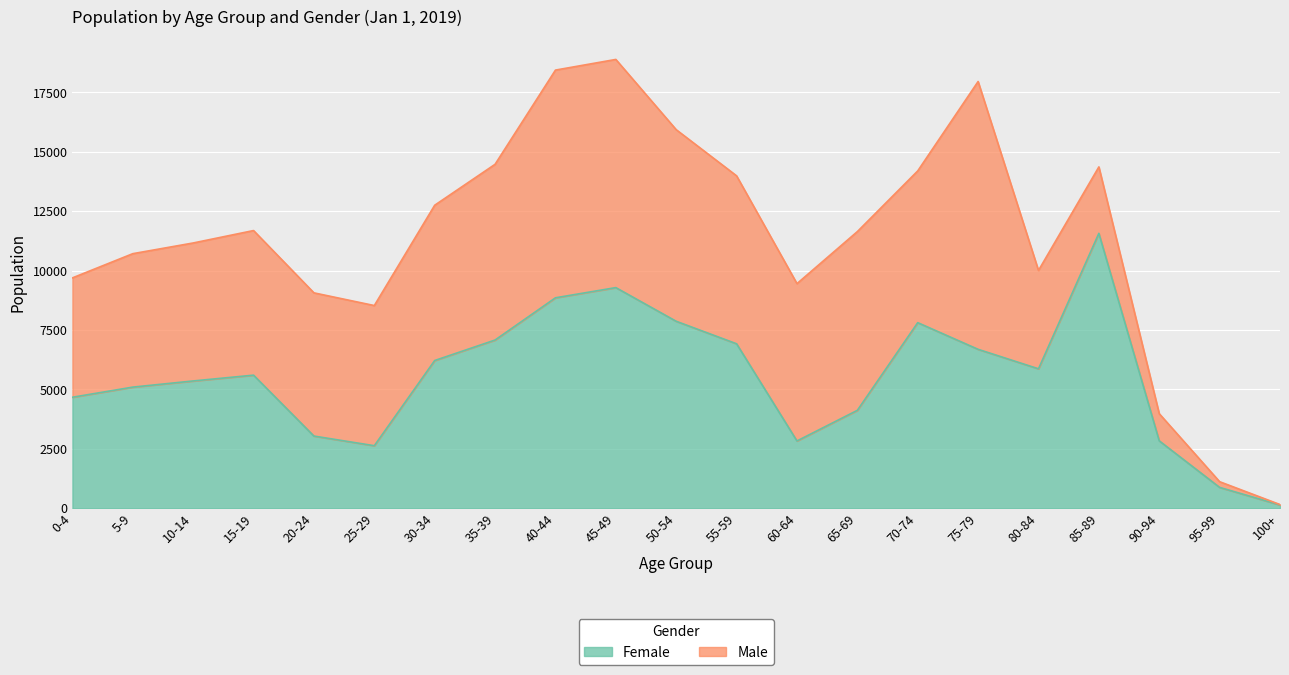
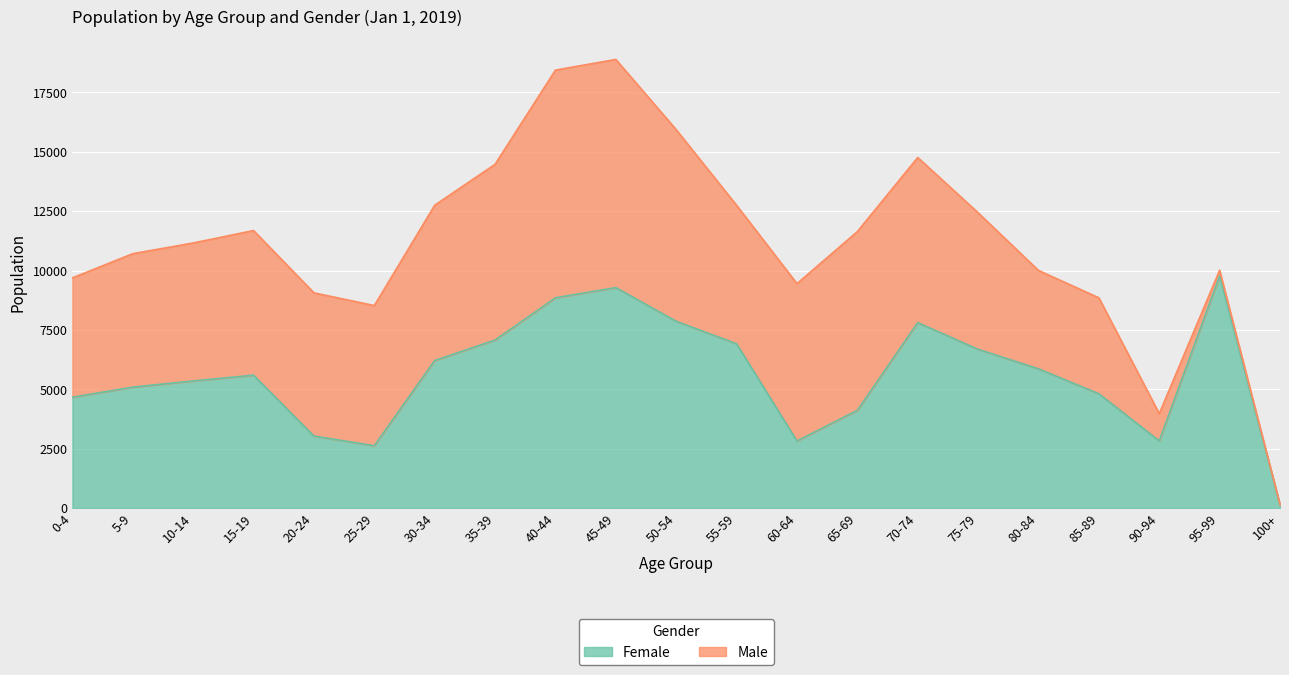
Male, 55-59: 7100 -> 5800
Male, 70-74: 6400 -> 7000
Male, 75-79: 11300 -> 5700
Female, 85-89: 11600 -> 4800
Male, 85-89: 2800 -> 4000
Female, 95-99: 900 -> 9800
